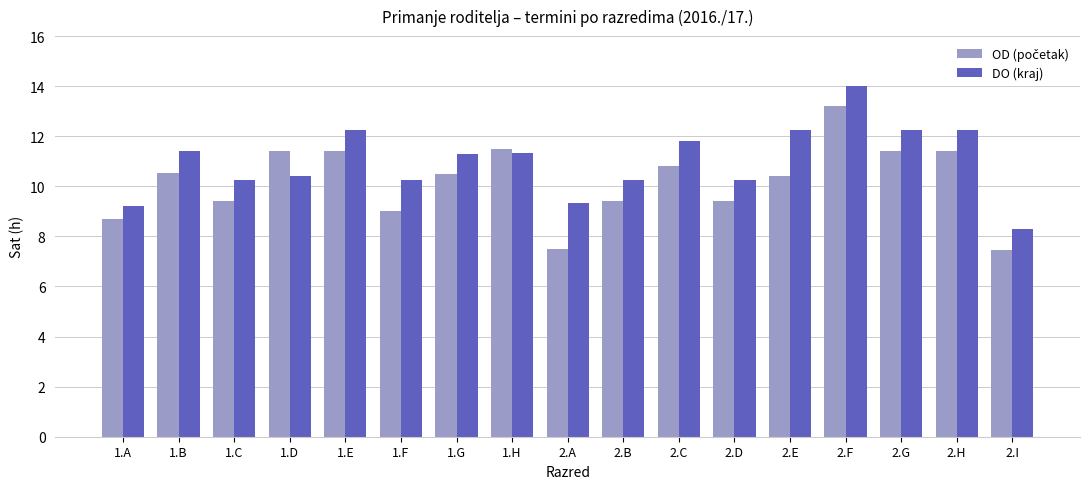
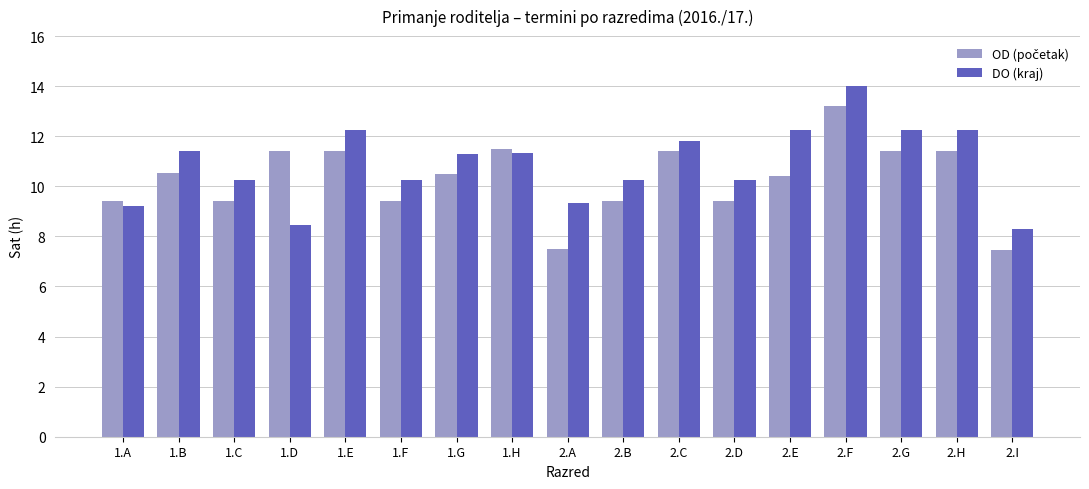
OD (početak), 1.A: 8.7 -> 9.4
DO (kraj), 1.D: 10.4 -> 8.5
OD (početak), 1.F: 9.0 -> 9.4
OD (početak), 2.C: 10.8 -> 11.4
